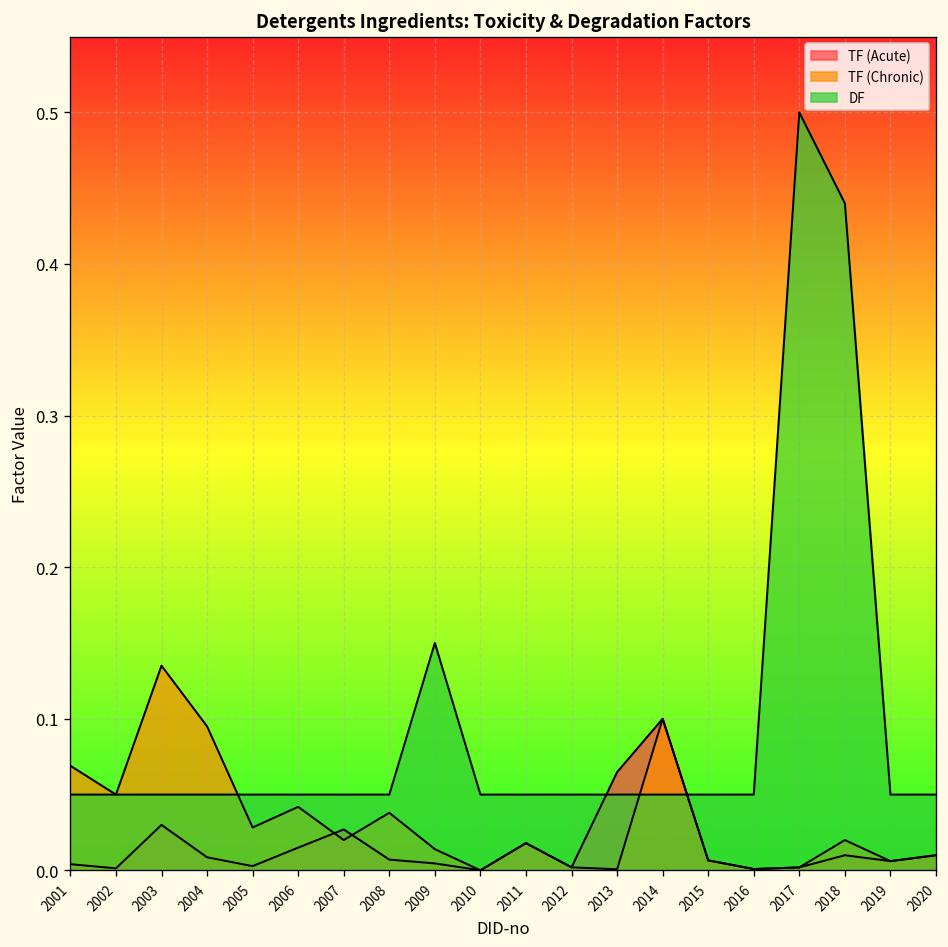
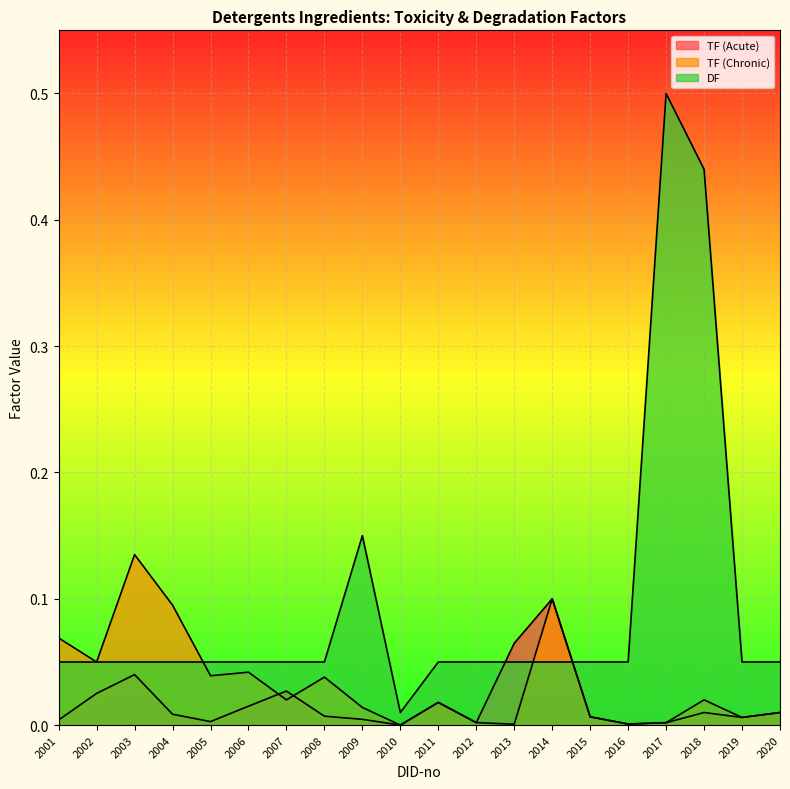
TF (Acute), 2002: 0.001 -> 0.025
TF (Acute), 2003: 0.03 -> 0.04
TF (Chronic), 2005: 0.028 -> 0.039
DF, 2010: 0.05 -> 0.01
